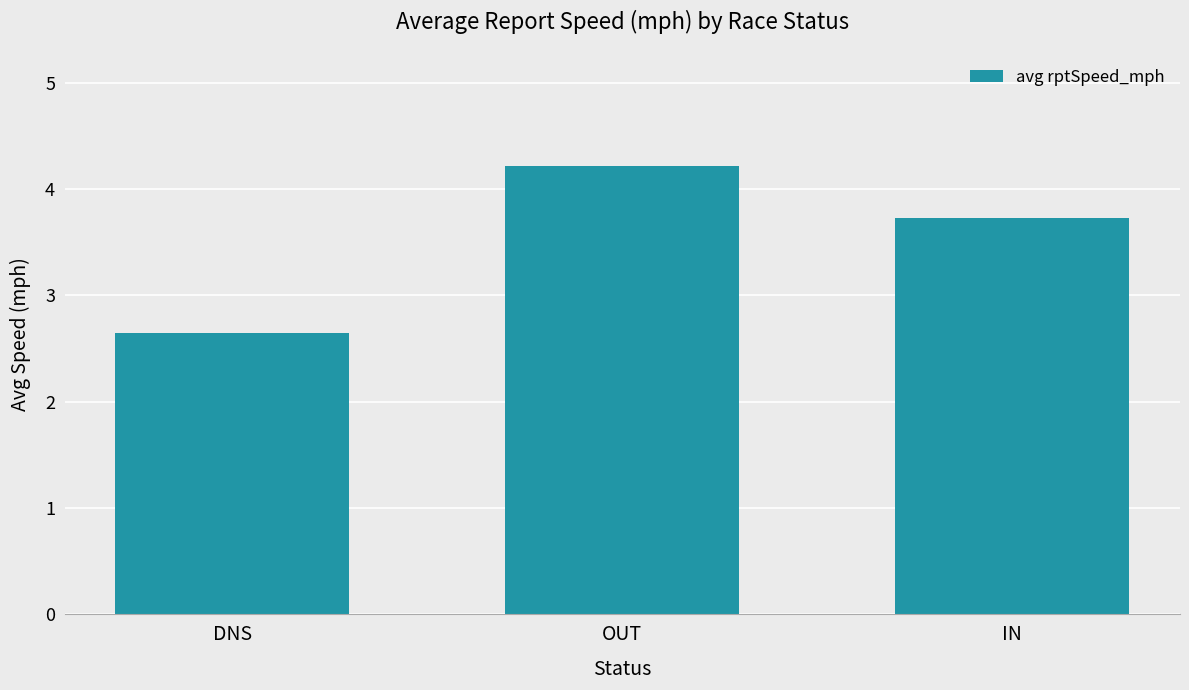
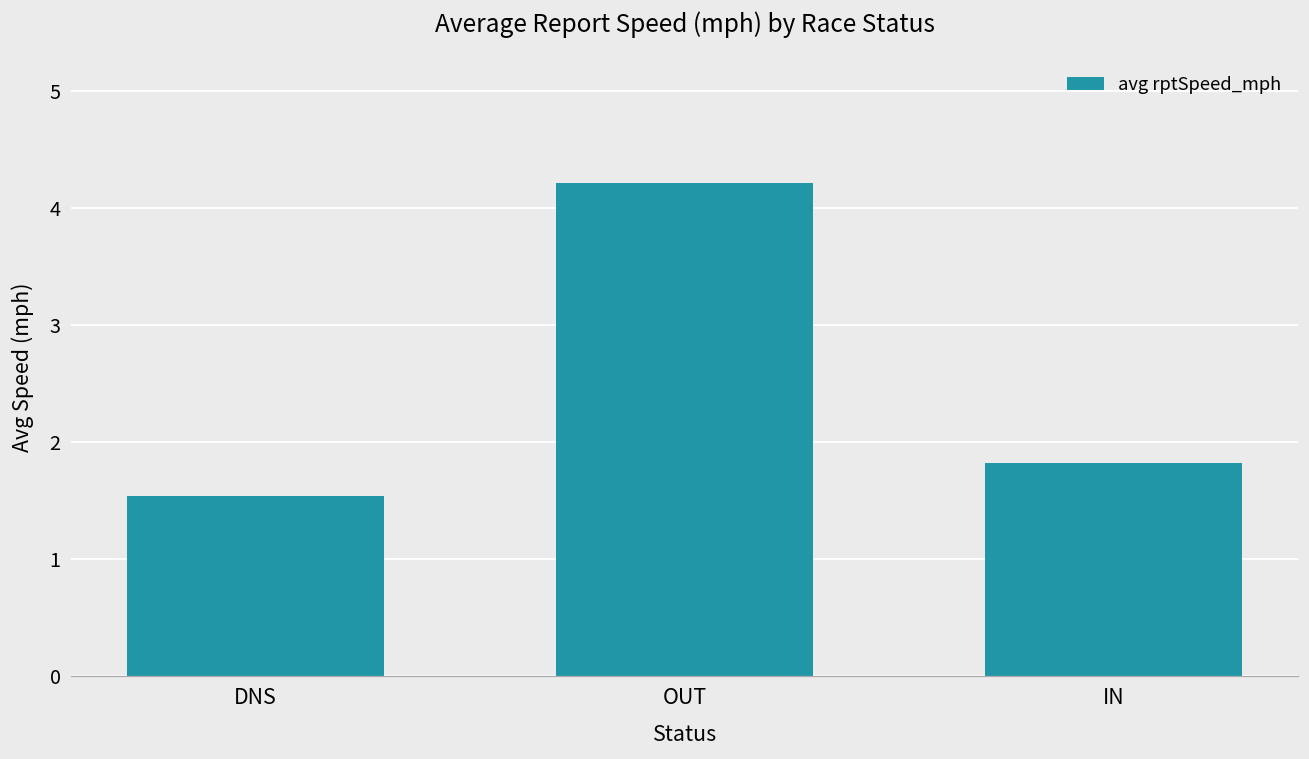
DNS: 2.65 -> 1.53
IN: 3.72 -> 1.82
